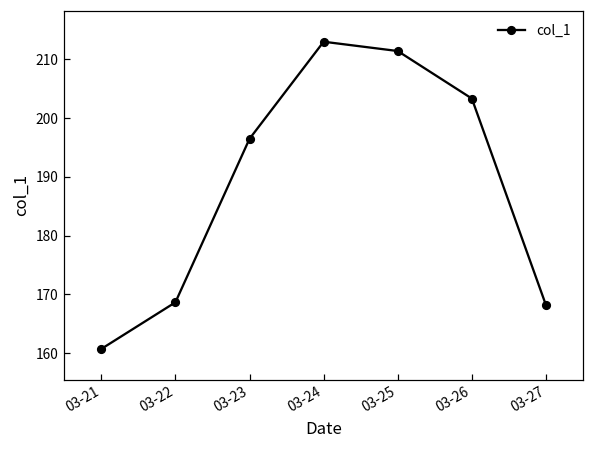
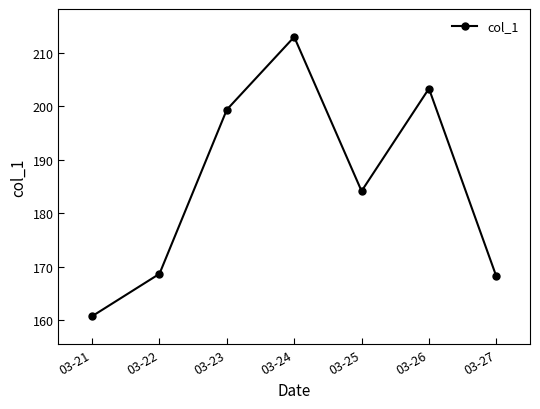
03-23: 196 -> 199
03-25: 211 -> 184
